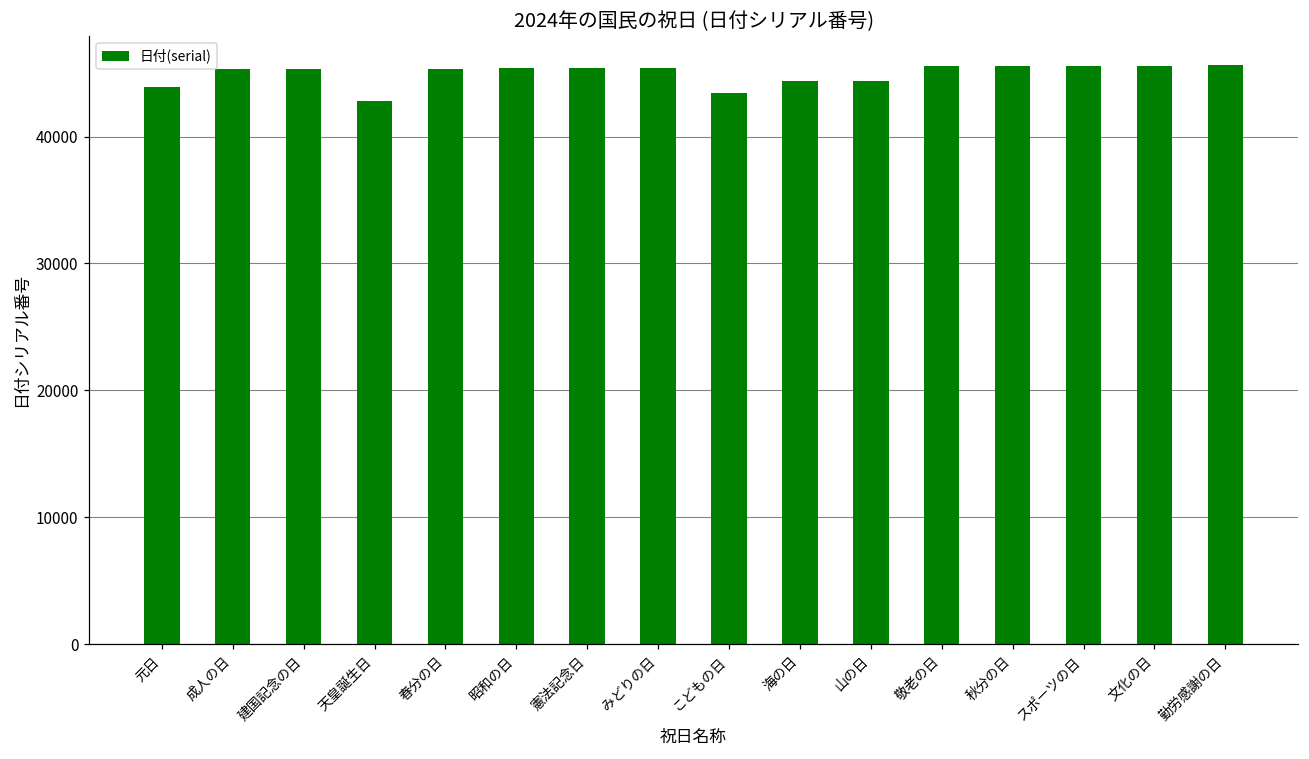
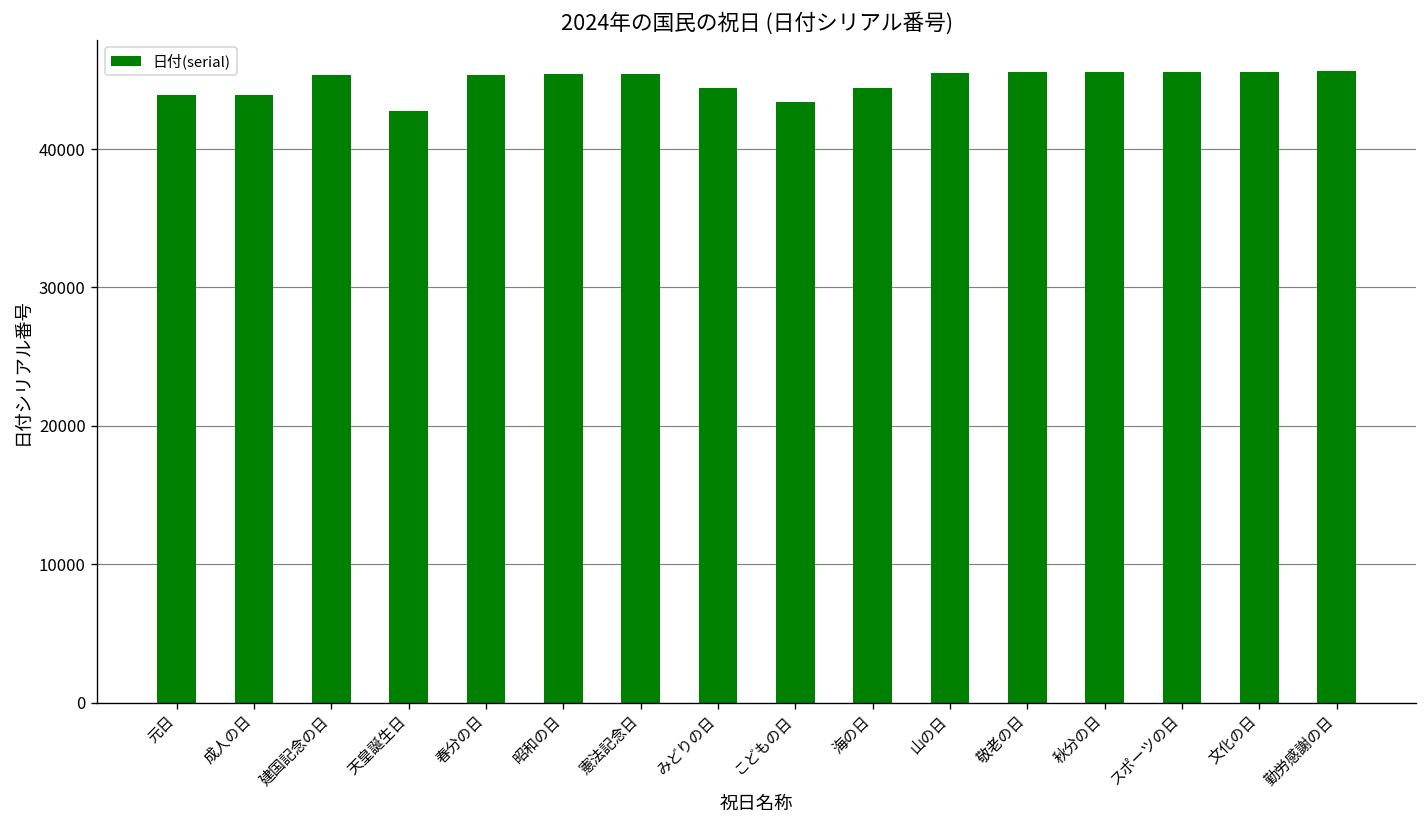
成人の日: 45300 -> 43900
みどりの日: 45400 -> 44400
山の日: 44400 -> 45500
